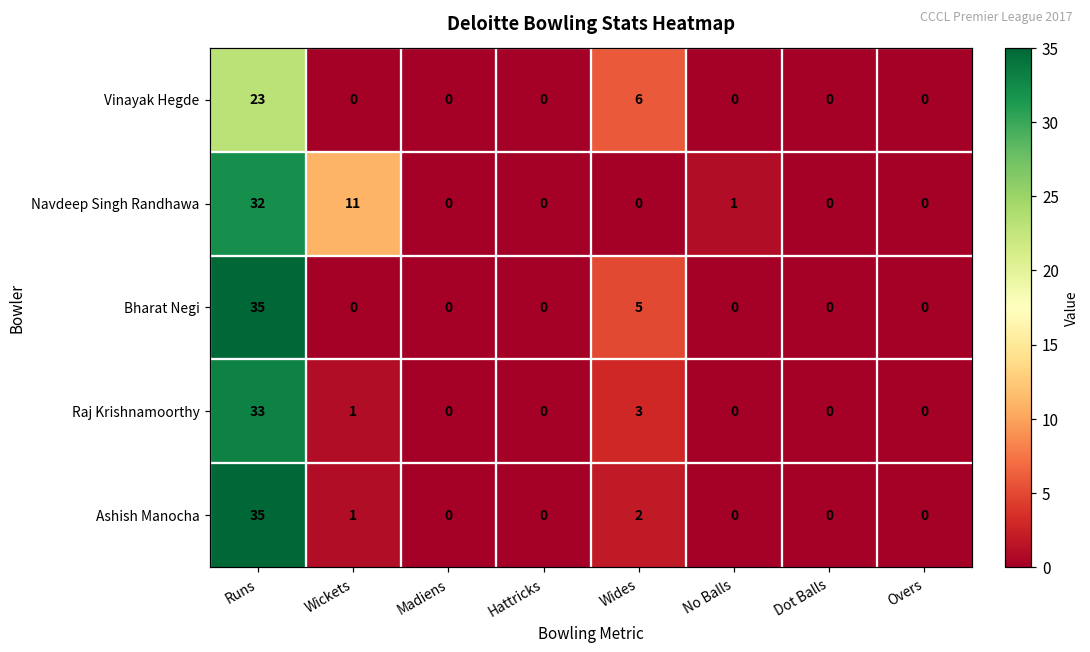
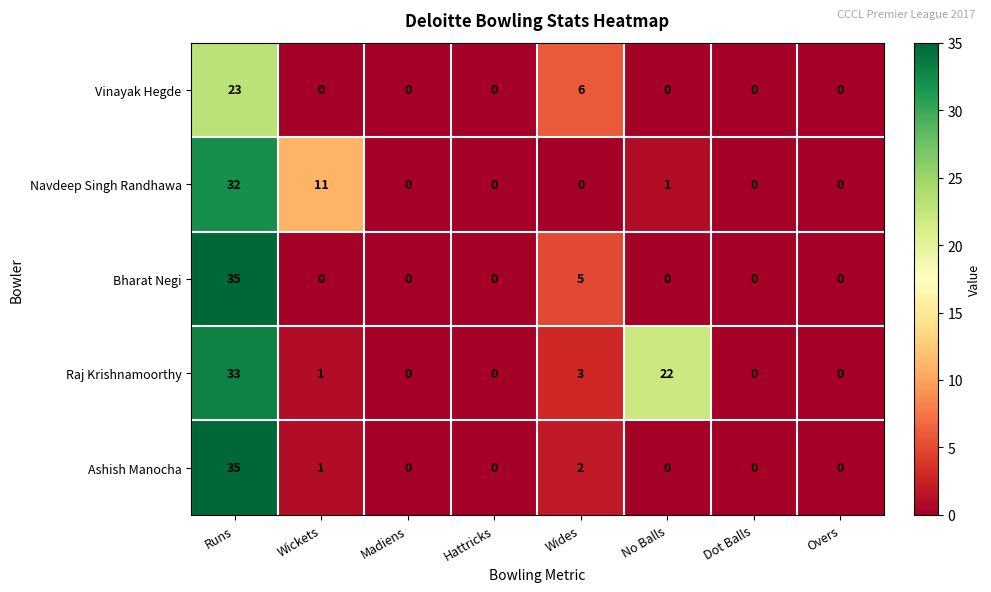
Raj Krishnamoorthy, No Balls: 0 -> 22
